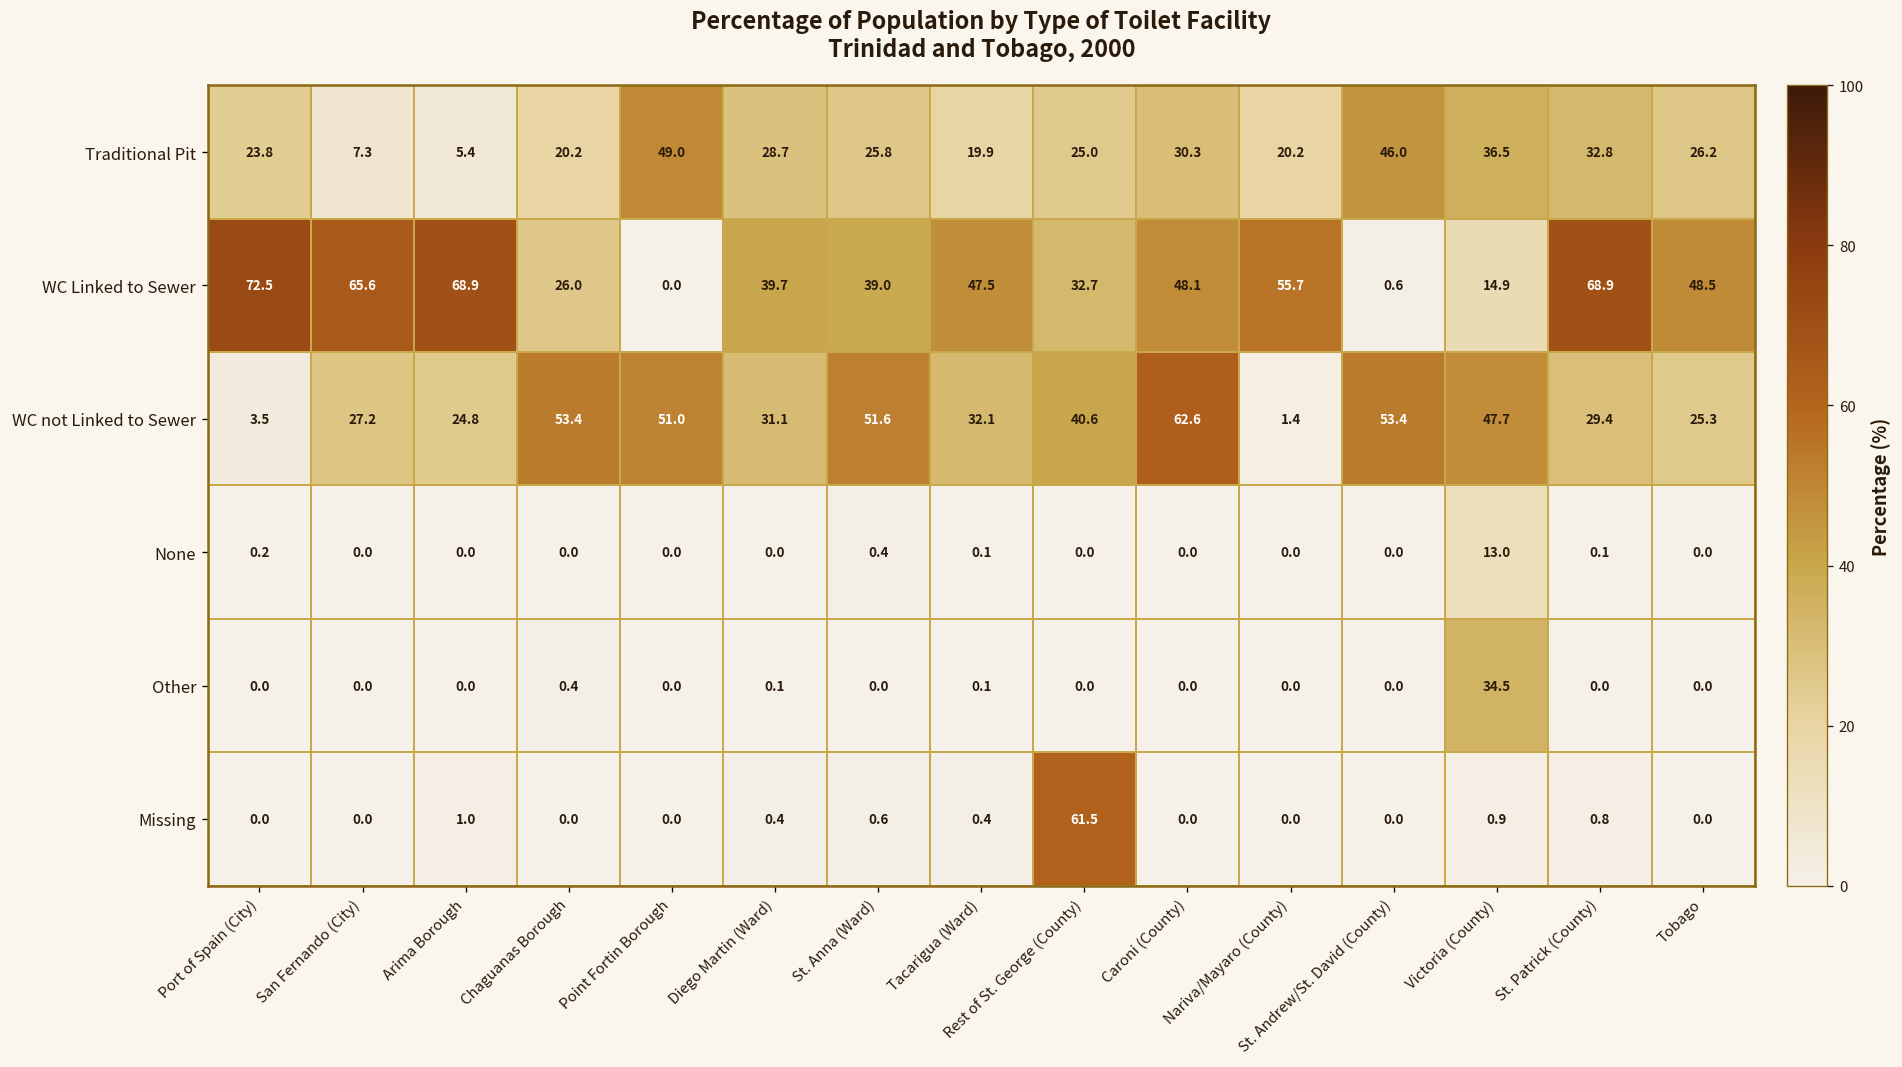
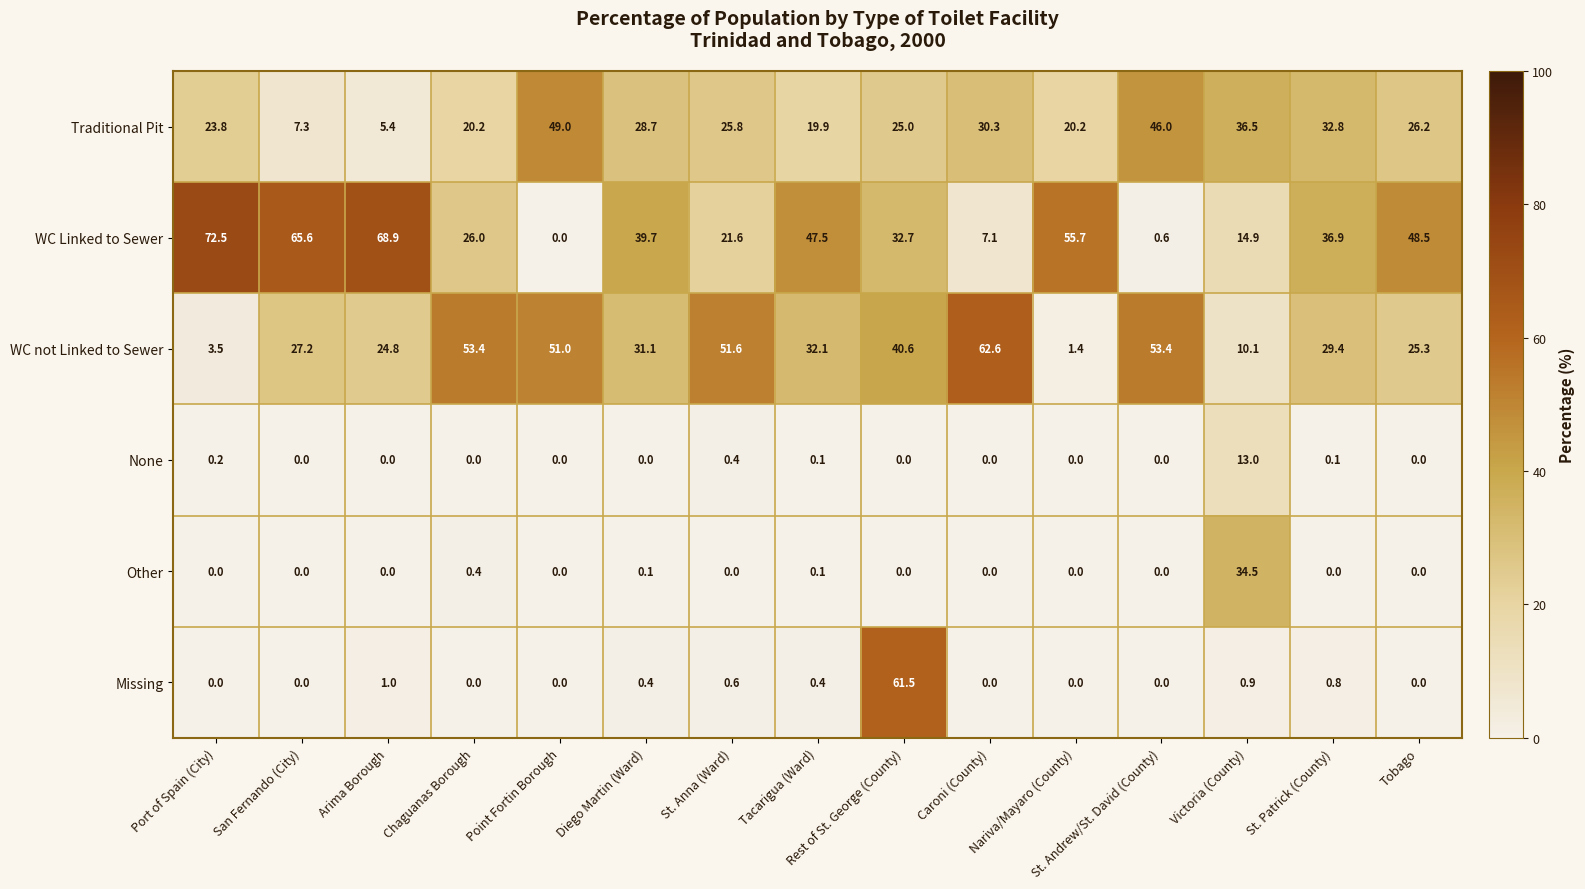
WC Linked to Sewer, St. Anna (Ward): 39.0 -> 21.6
WC Linked to Sewer, Caroni (County): 48.1 -> 7.1
WC Linked to Sewer, St. Patrick (County): 68.9 -> 36.9
WC not Linked to Sewer, Victoria (County): 47.7 -> 10.1
